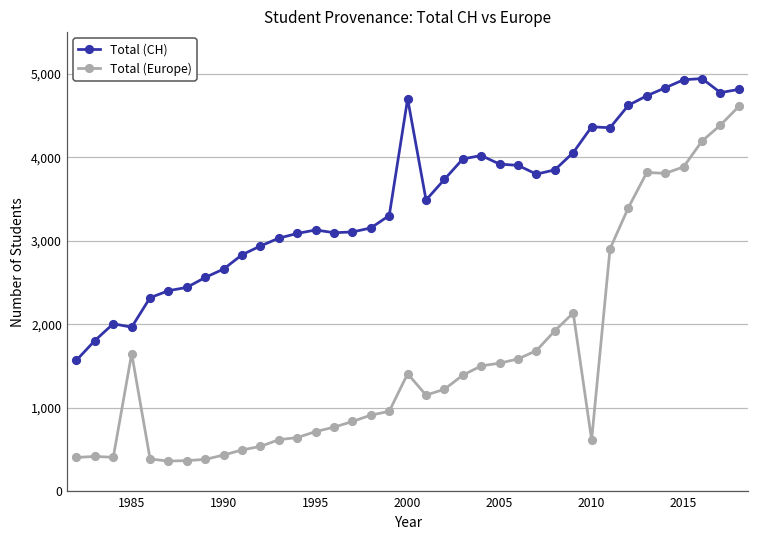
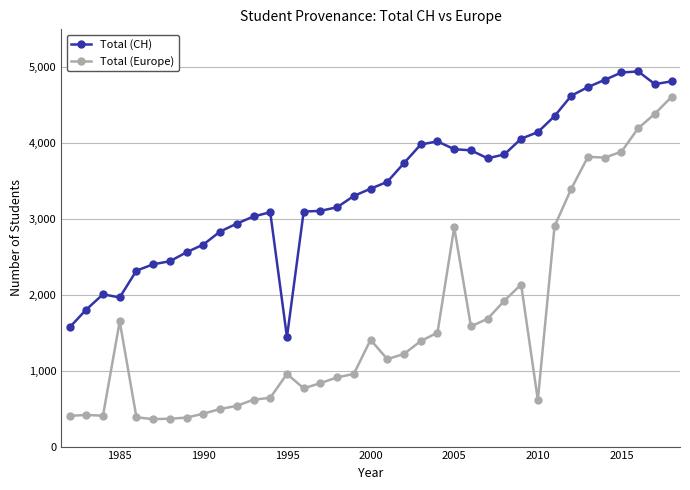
Total (CH), 1995: 3,100 -> 1,400
Total (Europe), 1995: 700 -> 1,000
Total (CH), 2000: 4,700 -> 3,400
Total (Europe), 2005: 1,500 -> 2,900
Total (CH), 2010: 4,400 -> 4,100
